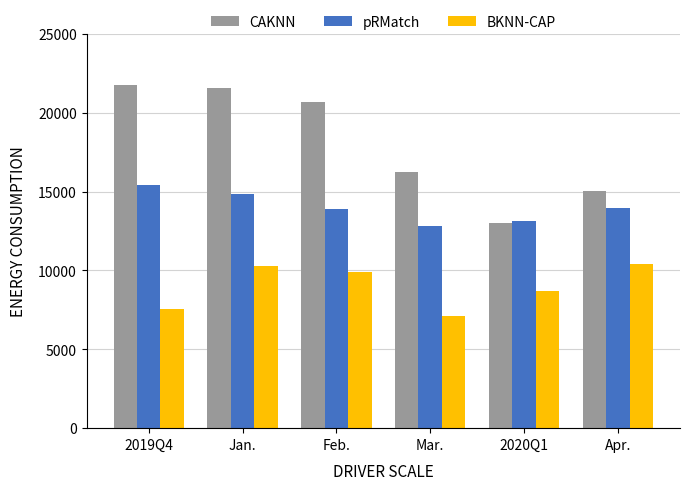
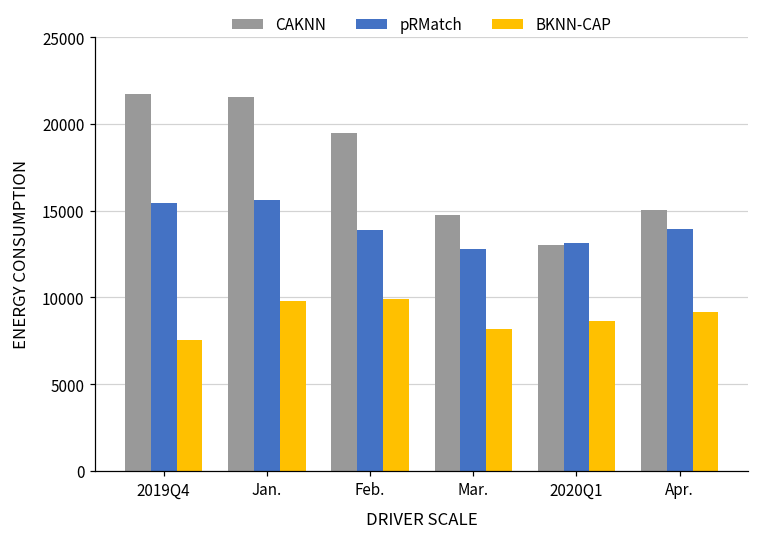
pRMatch, Jan.: 14900 -> 15600
BKNN-CAP, Jan.: 10300 -> 9800
CAKNN, Feb.: 20700 -> 19500
CAKNN, Mar.: 16300 -> 14800
BKNN-CAP, Mar.: 7100 -> 8200
BKNN-CAP, Apr.: 10400 -> 9200
